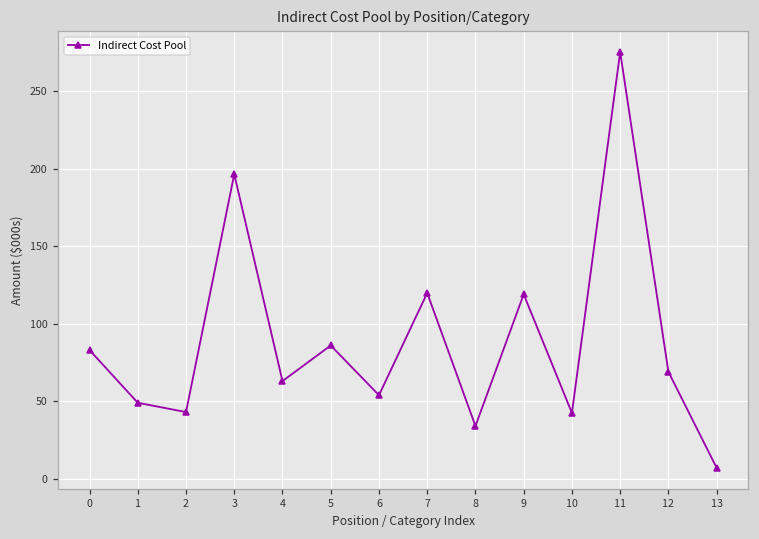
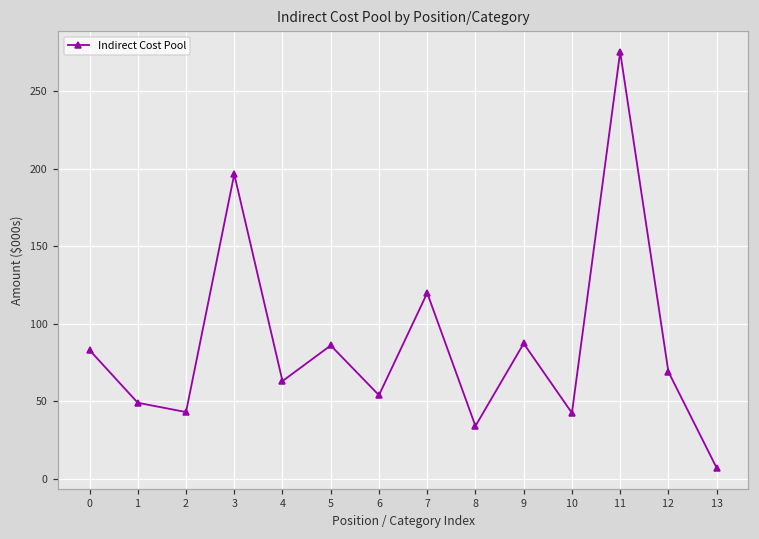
9: 119 -> 87
